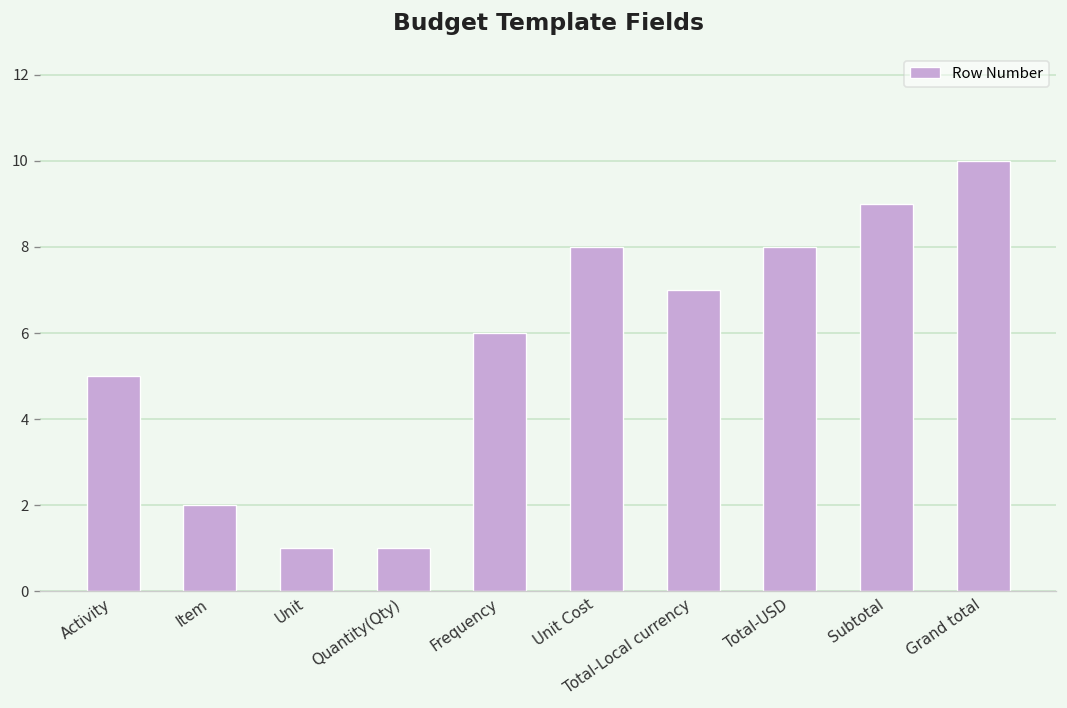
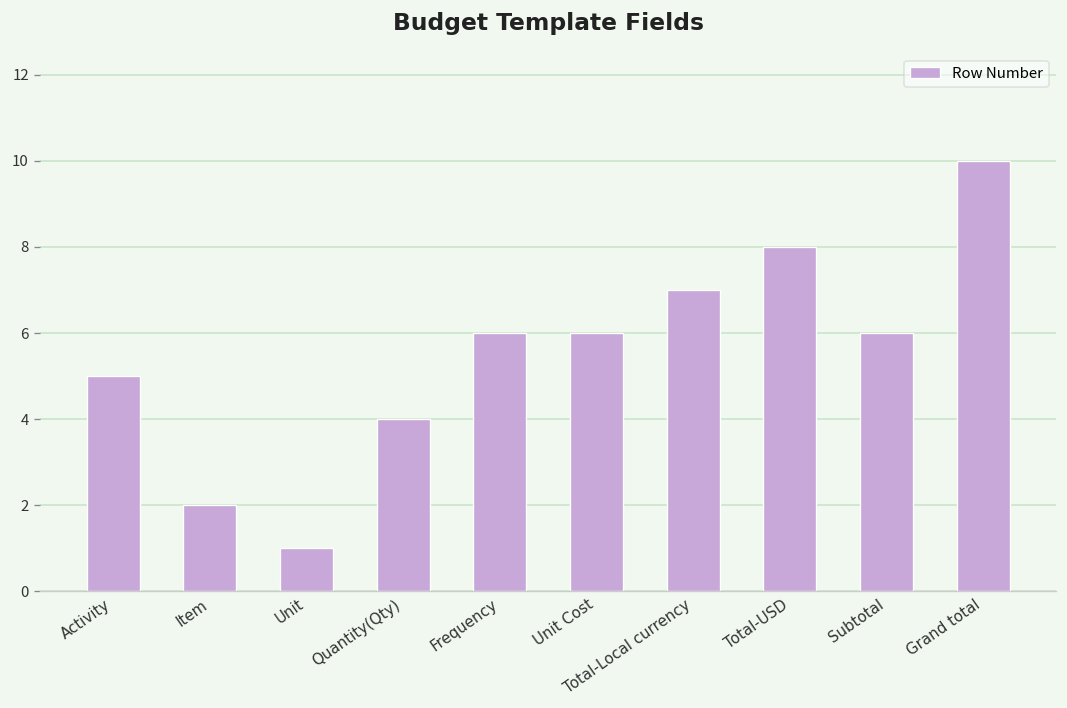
Quantity(Qty): 1 -> 4
Unit Cost: 8 -> 6
Subtotal: 9 -> 6
